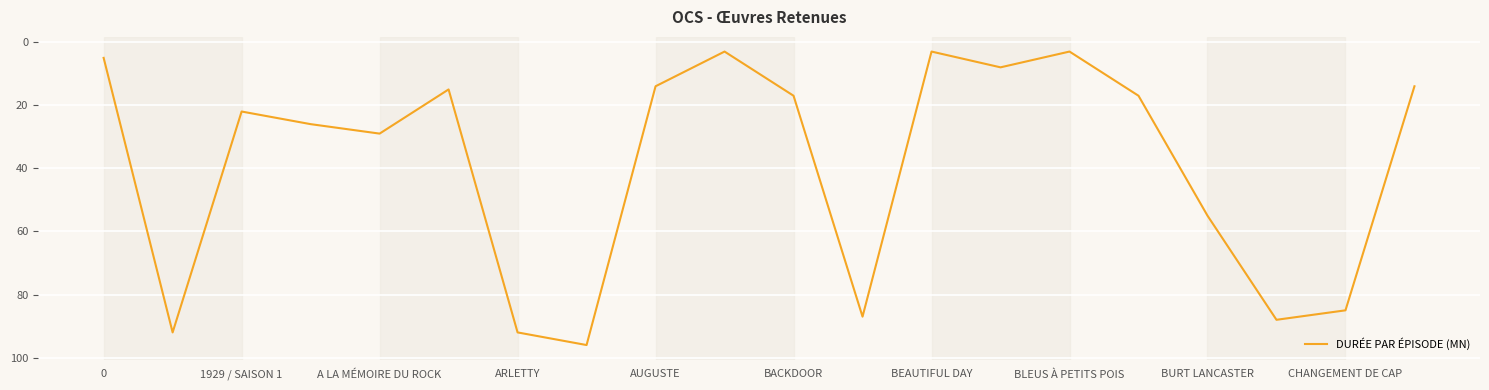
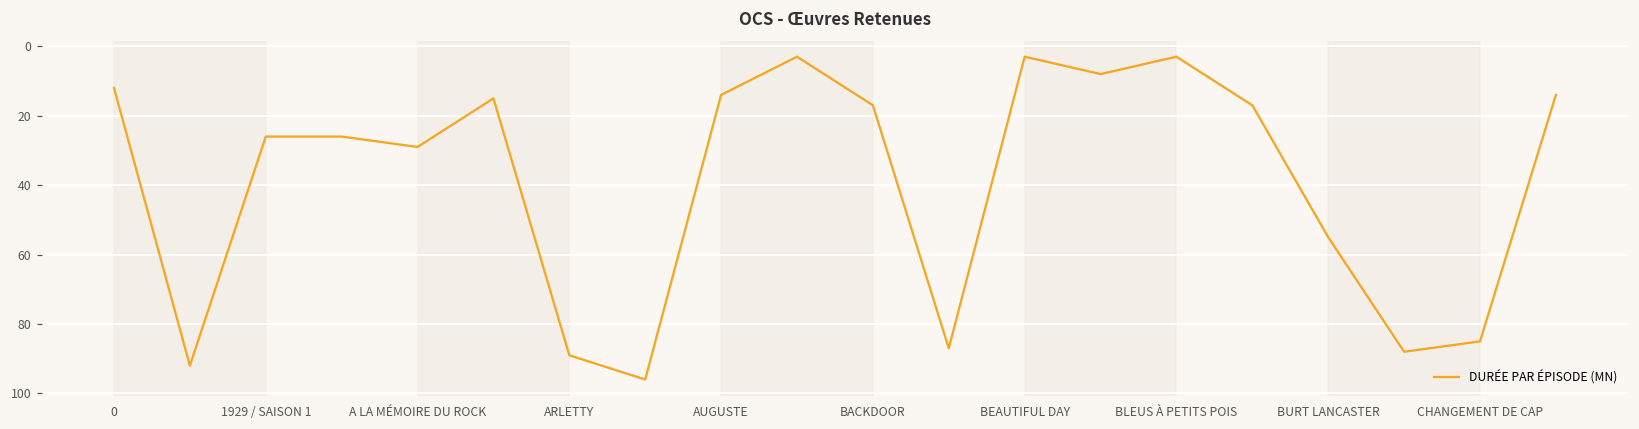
0: 5 -> 12
1929 / SAISON 1: 22 -> 26
ARLETTY: 92 -> 89
